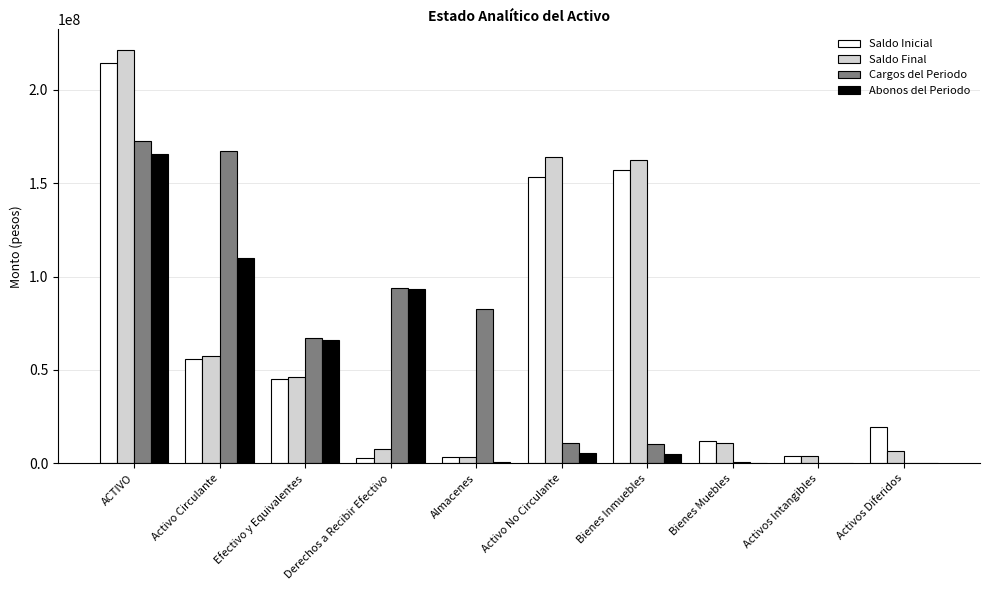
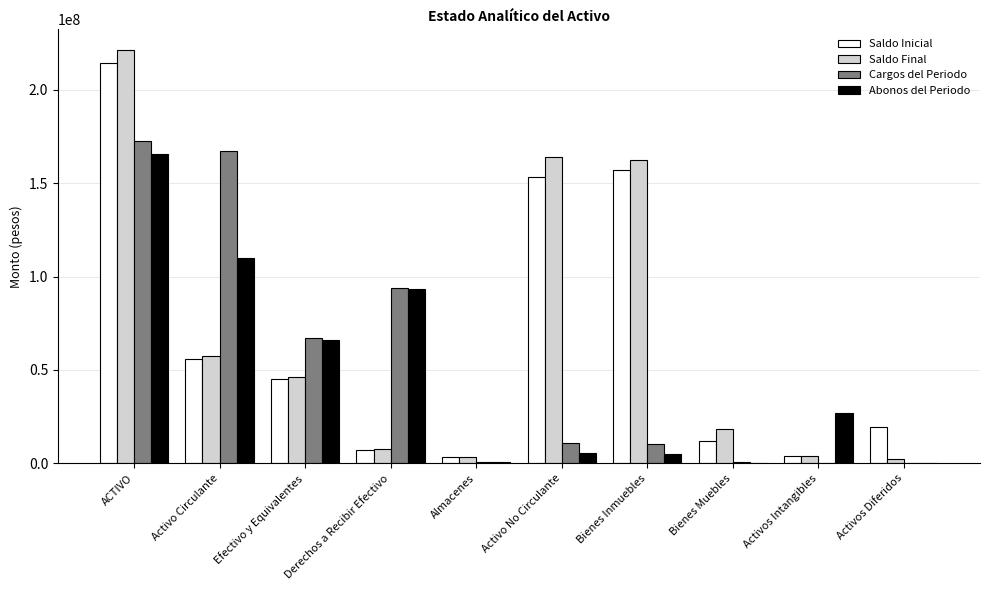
Saldo Inicial, Derechos a Recibir Efectivo: 3000000 -> 7000000
Cargos del Periodo, Almacenes: 83000000 -> 1000000
Saldo Final, Bienes Muebles: 11000000 -> 18000000
Abonos del Periodo, Activos Intangibles: 0 -> 27000000
Saldo Final, Activos Diferidos: 7000000 -> 2000000
